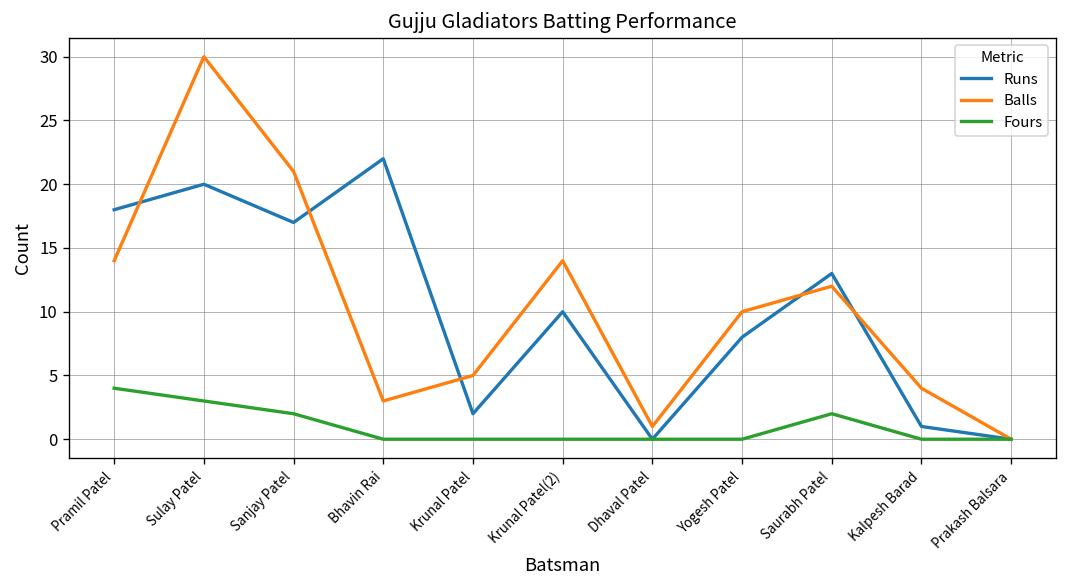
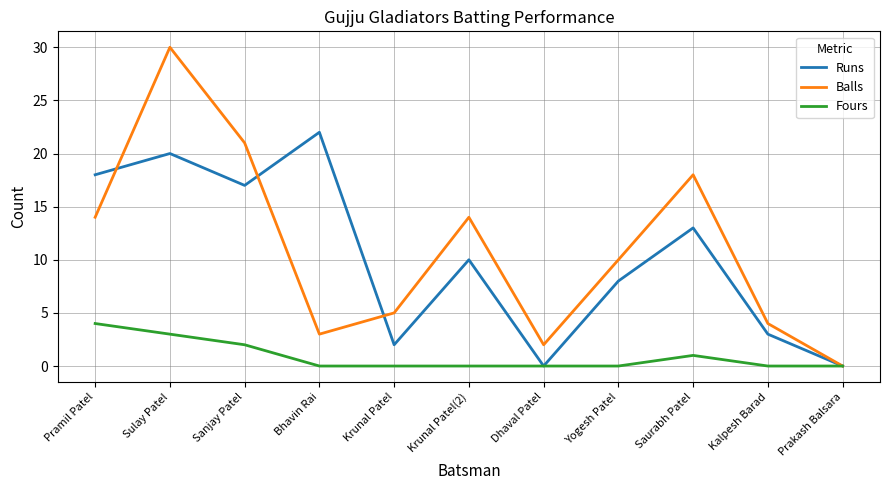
Balls, Dhaval Patel: 1 -> 2
Balls, Saurabh Patel: 12 -> 18
Fours, Saurabh Patel: 2 -> 1
Runs, Kalpesh Barad: 1 -> 3
